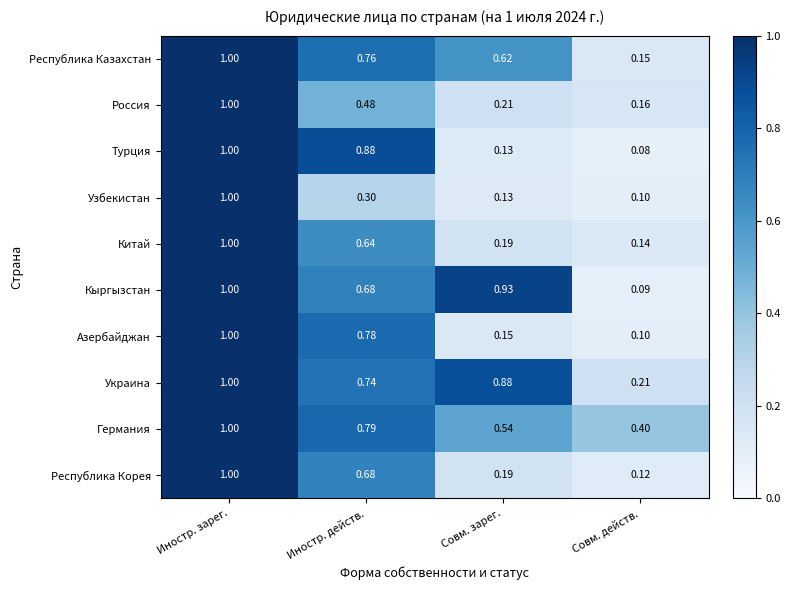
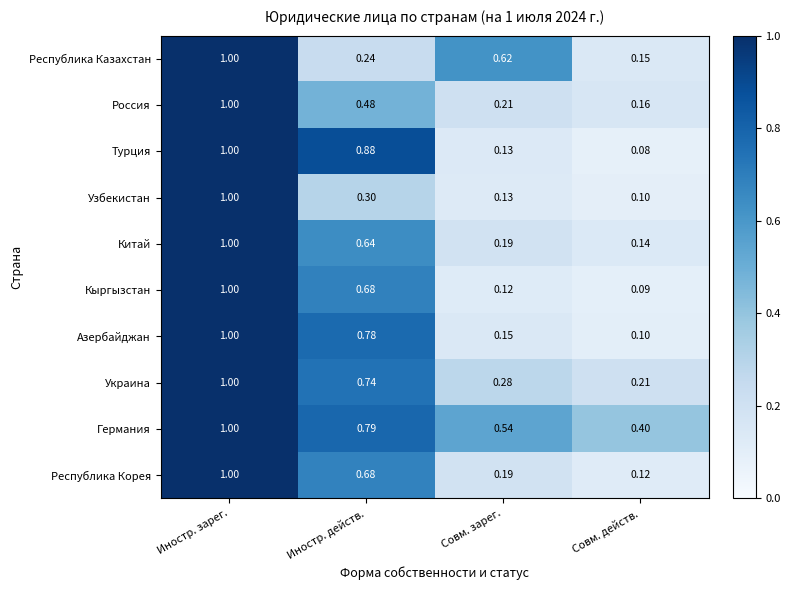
Республика Казахстан, Иностр. действ.: 0.76 -> 0.24
Кыргызстан, Совм. зарег.: 0.93 -> 0.12
Украина, Совм. зарег.: 0.88 -> 0.28
